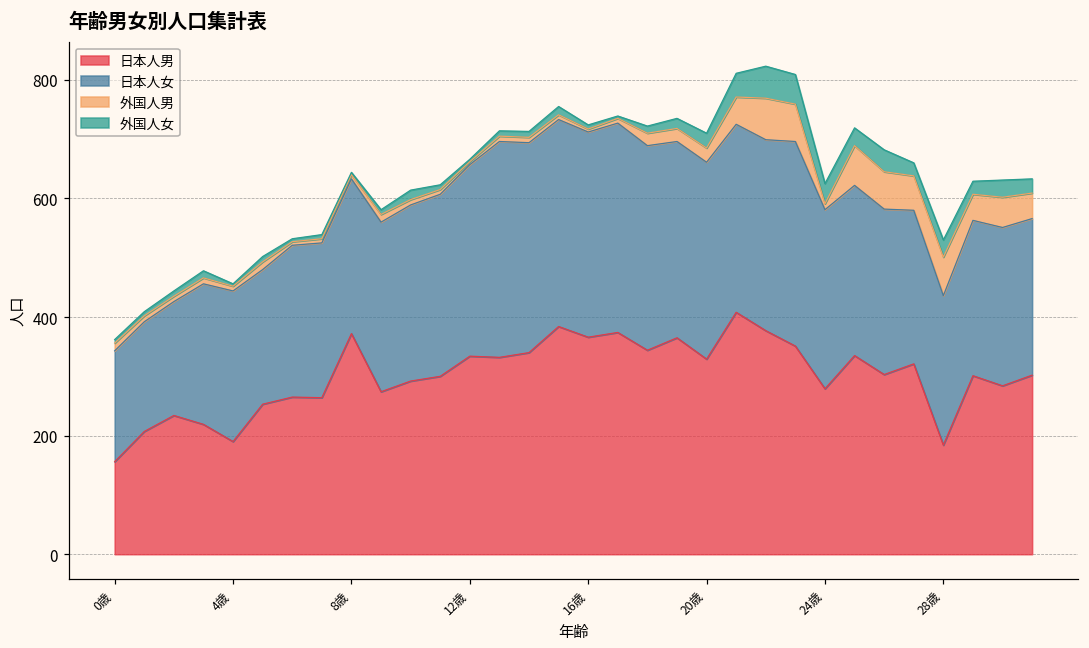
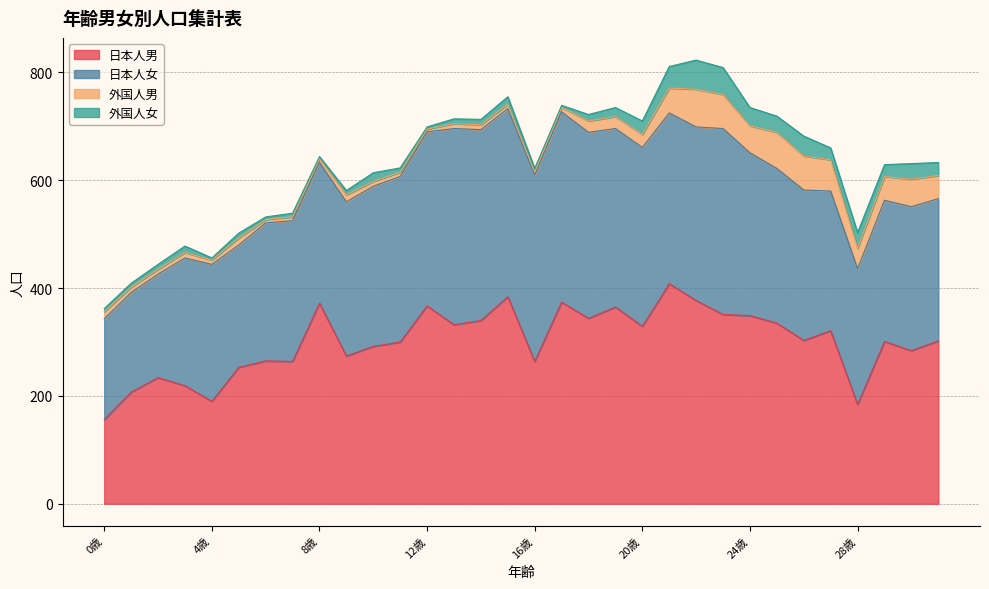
日本人男, 12歳: 330 -> 370
日本人男, 16歳: 370 -> 260
日本人男, 24歳: 280 -> 350
外国人男, 24歳: 10 -> 50
外国人男, 28歳: 70 -> 40
